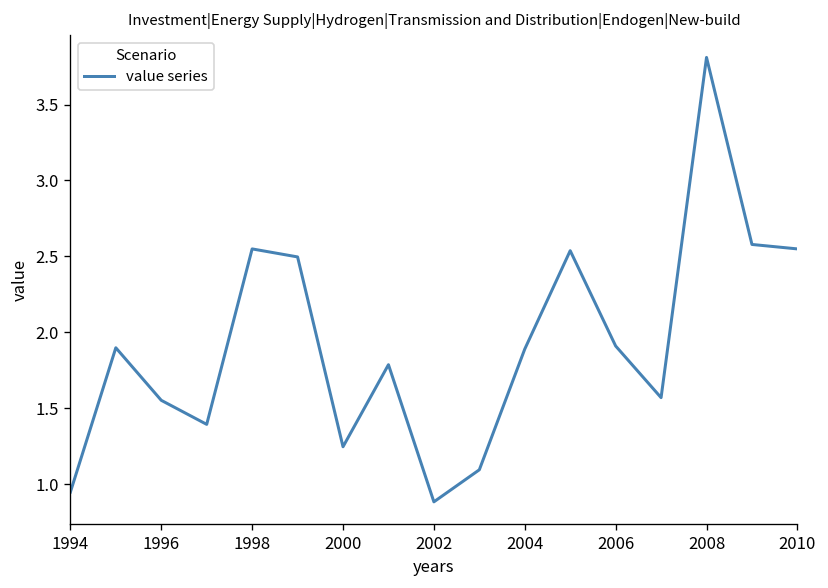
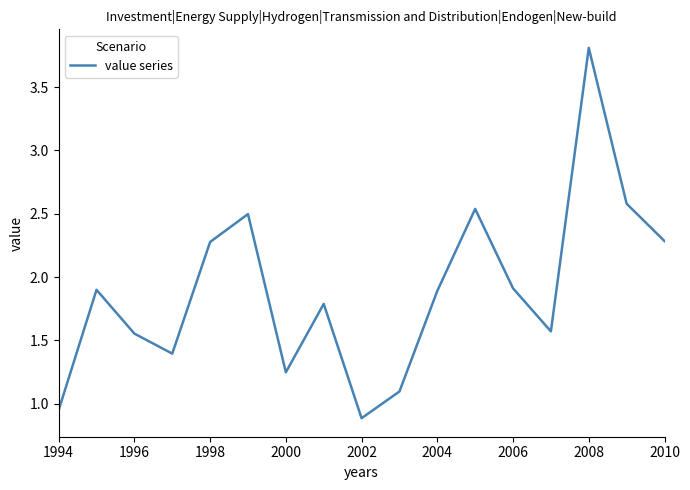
1998: 2.55 -> 2.28
2010: 2.55 -> 2.28
